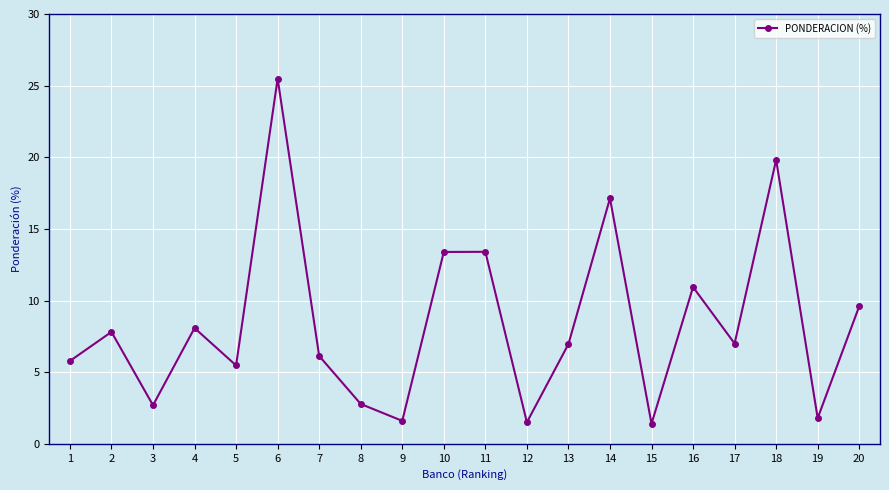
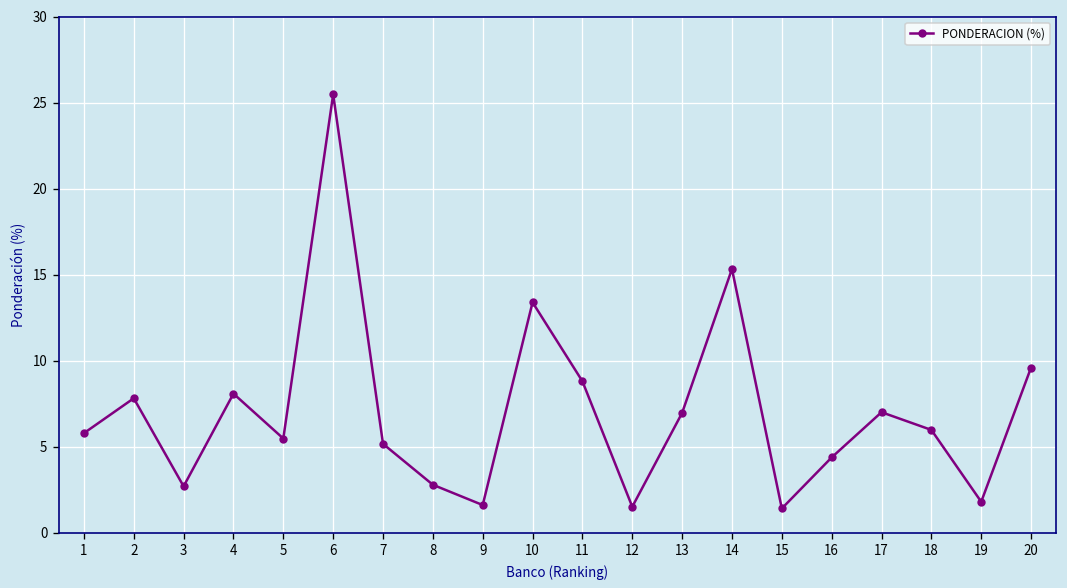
7: 6.1 -> 5.2
11: 13.4 -> 8.8
14: 17.1 -> 15.3
16: 10.9 -> 4.4
18: 19.8 -> 6.0
